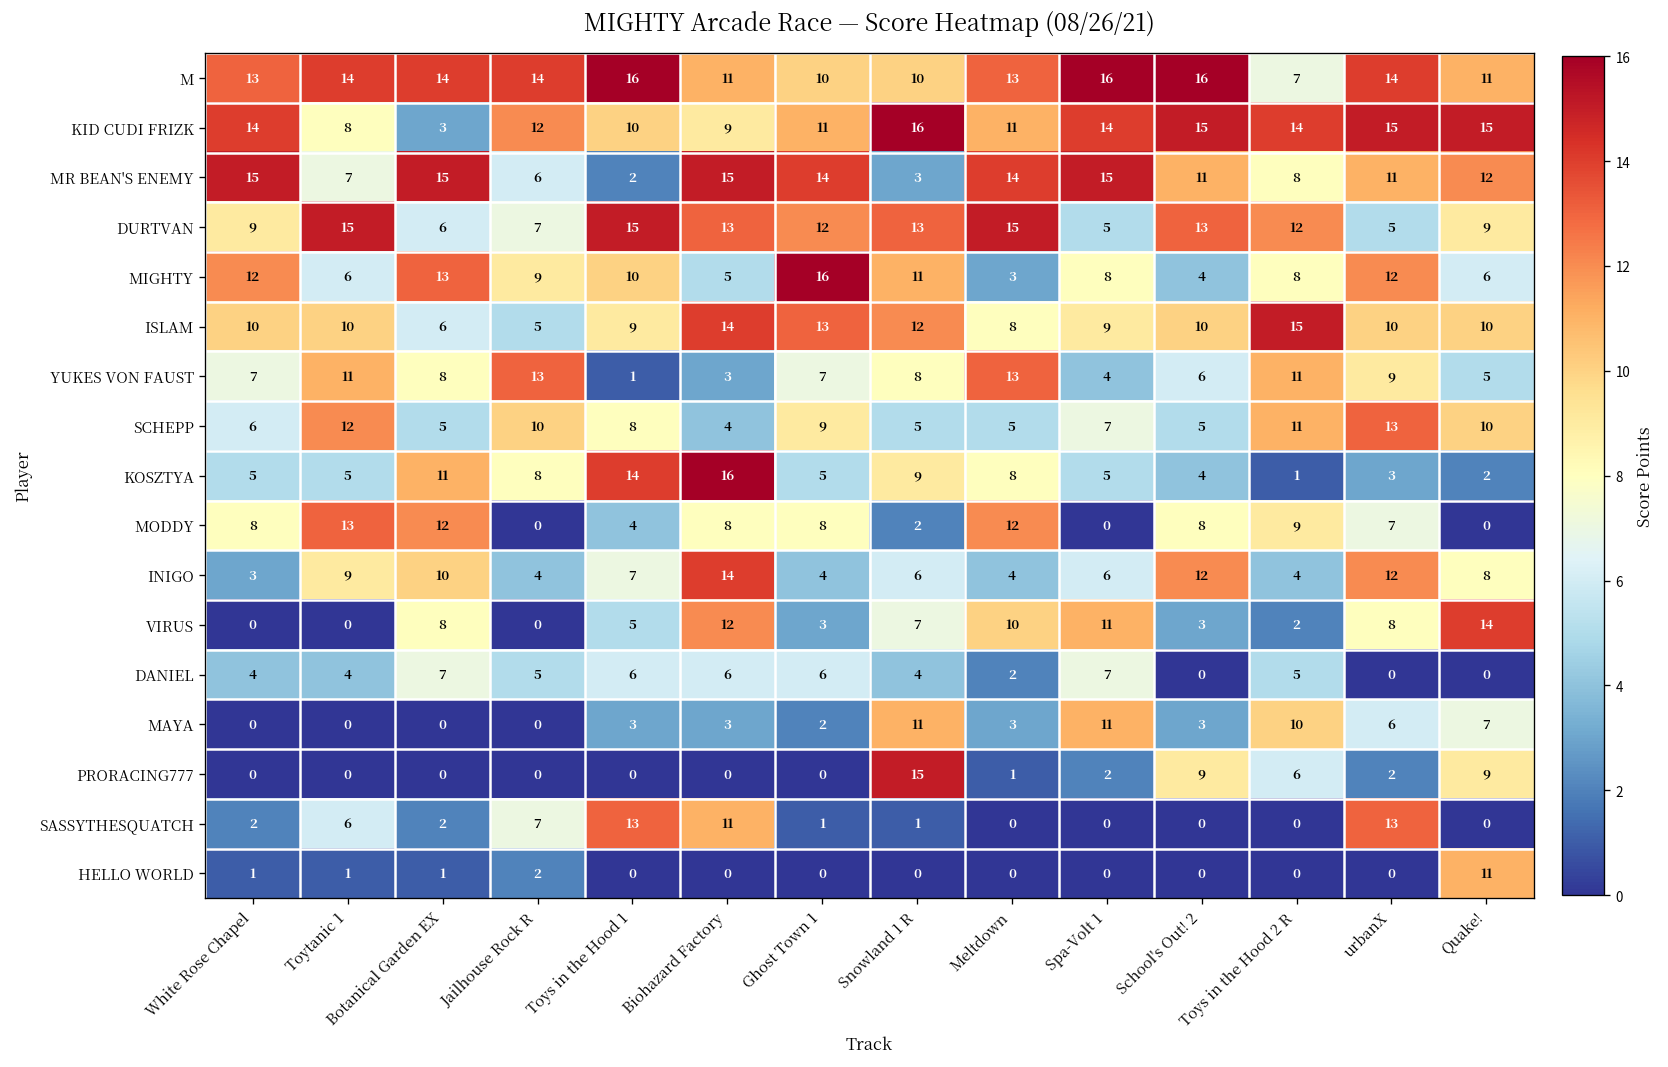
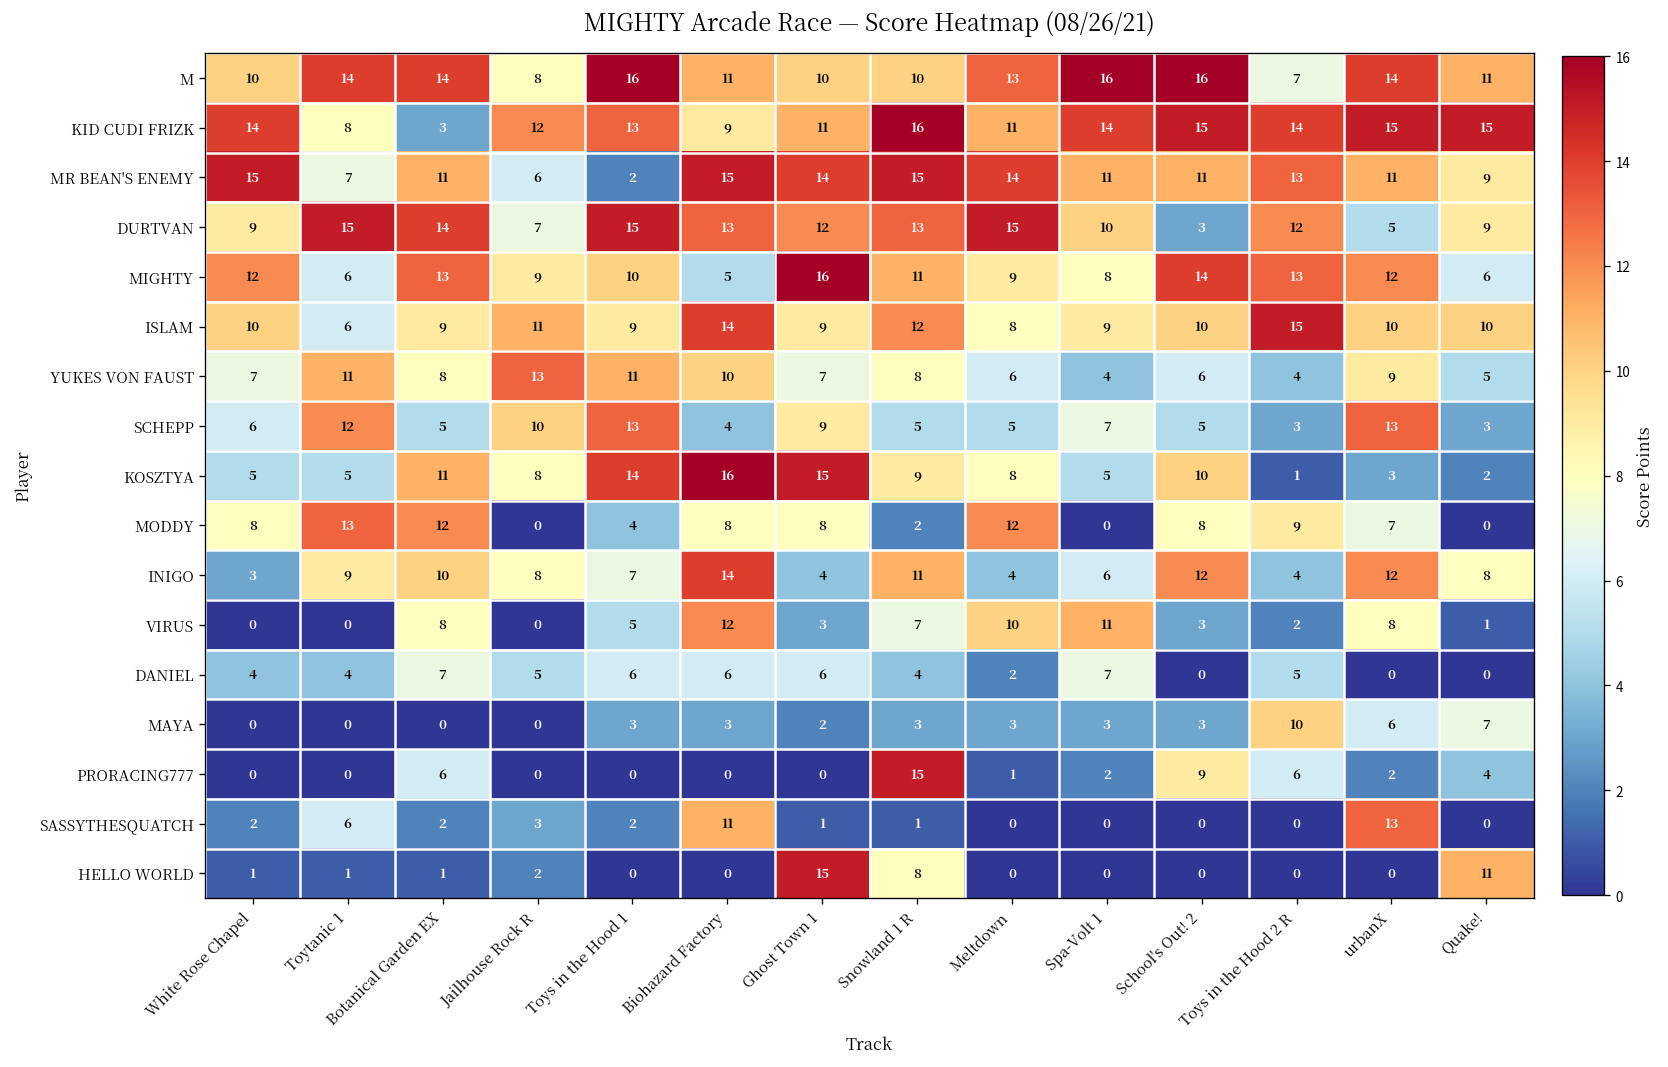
M, White Rose Chapel: 13 -> 10
M, Jailhouse Rock R: 14 -> 8
KID CUDI FRIZK, Toys in the Hood 1: 10 -> 13
MR BEAN'S ENEMY, Botanical Garden EX: 15 -> 11
MR BEAN'S ENEMY, Snowland 1 R: 3 -> 15
MR BEAN'S ENEMY, Spa-Volt 1: 15 -> 11
MR BEAN'S ENEMY, Toys in the Hood 2 R: 8 -> 13
MR BEAN'S ENEMY, Quake!: 12 -> 9
DURTVAN, Botanical Garden EX: 6 -> 14
DURTVAN, Spa-Volt 1: 5 -> 10
DURTVAN, School's Out! 2: 13 -> 3
MIGHTY, Meltdown: 3 -> 9
MIGHTY, School's Out! 2: 4 -> 14
MIGHTY, Toys in the Hood 2 R: 8 -> 13
ISLAM, Toytanic 1: 10 -> 6
ISLAM, Botanical Garden EX: 6 -> 9
ISLAM, Jailhouse Rock R: 5 -> 11
ISLAM, Ghost Town 1: 13 -> 9
YUKES VON FAUST, Toys in the Hood 1: 1 -> 11
YUKES VON FAUST, Biohazard Factory: 3 -> 10
YUKES VON FAUST, Meltdown: 13 -> 6
YUKES VON FAUST, Toys in the Hood 2 R: 11 -> 4
SCHEPP, Toys in the Hood 1: 8 -> 13
SCHEPP, Toys in the Hood 2 R: 11 -> 3
SCHEPP, Quake!: 10 -> 3
KOSZTYA, Ghost Town 1: 5 -> 15
KOSZTYA, School's Out! 2: 4 -> 10
INIGO, Jailhouse Rock R: 4 -> 8
INIGO, Snowland 1 R: 6 -> 11
VIRUS, Quake!: 14 -> 1
MAYA, Snowland 1 R: 11 -> 3
MAYA, Spa-Volt 1: 11 -> 3
PRORACING777, Botanical Garden EX: 0 -> 6
PRORACING777, Quake!: 9 -> 4
SASSYTHESQUATCH, Jailhouse Rock R: 7 -> 3
SASSYTHESQUATCH, Toys in the Hood 1: 13 -> 2
HELLO WORLD, Ghost Town 1: 0 -> 15
HELLO WORLD, Snowland 1 R: 0 -> 8
